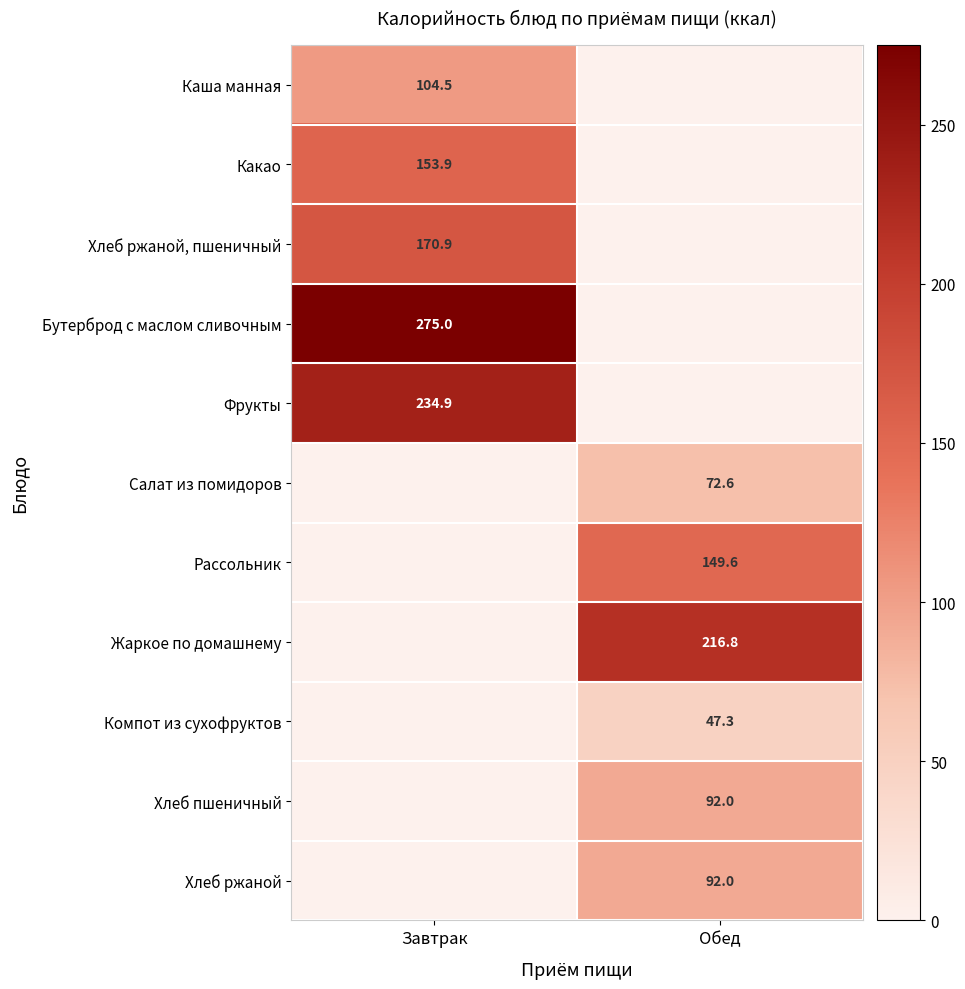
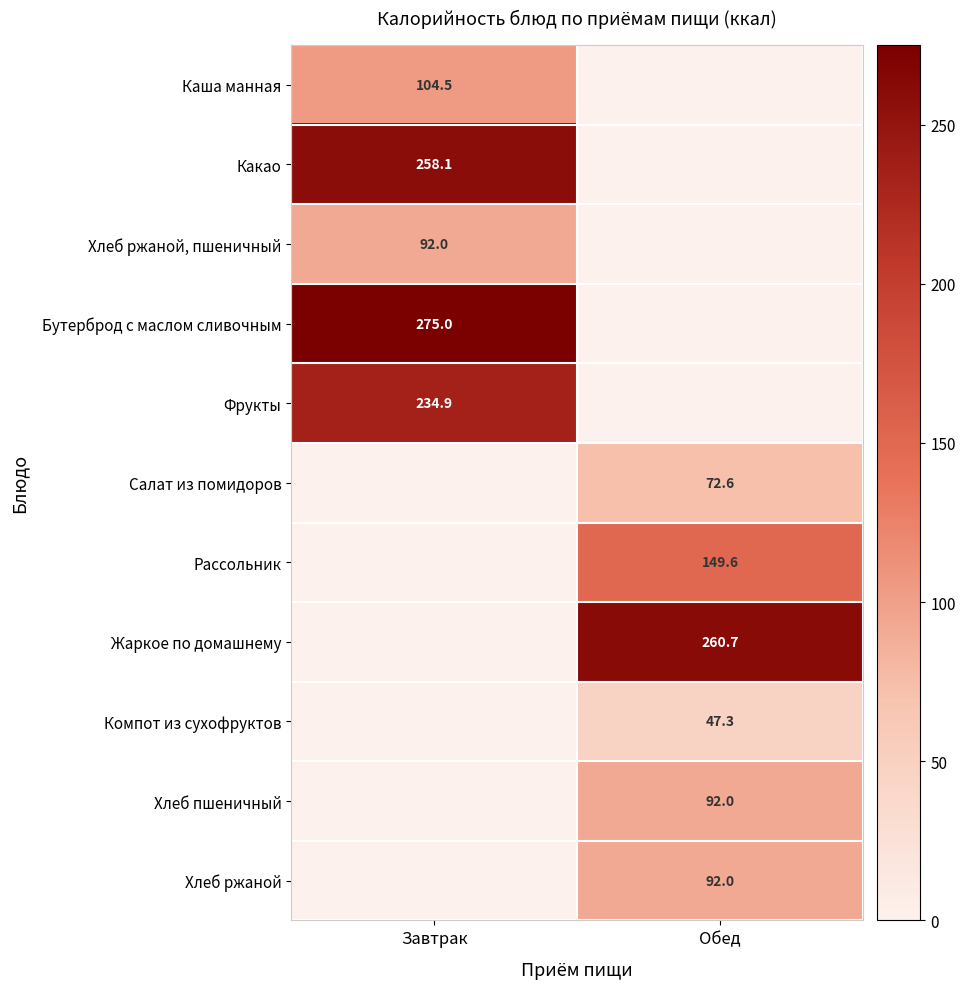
Какао, Завтрак: 153.9 -> 258.1
Хлеб ржаной, пшеничный, Завтрак: 170.9 -> 92.0
Жаркое по домашнему, Обед: 216.8 -> 260.7
